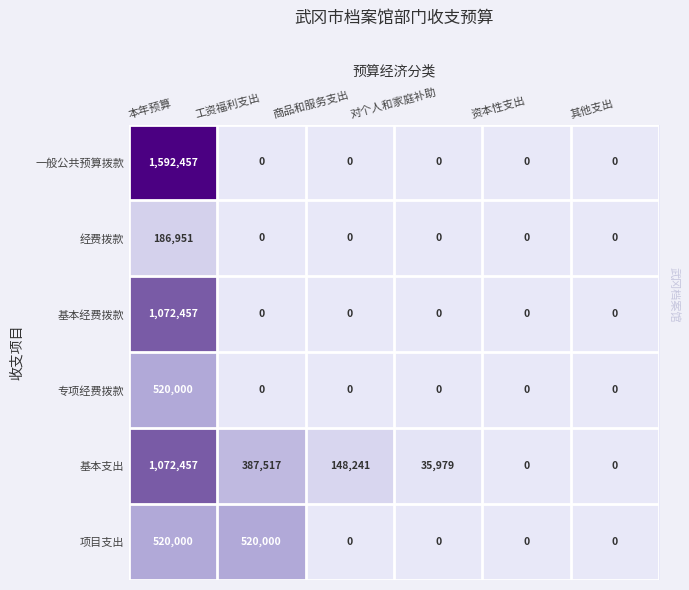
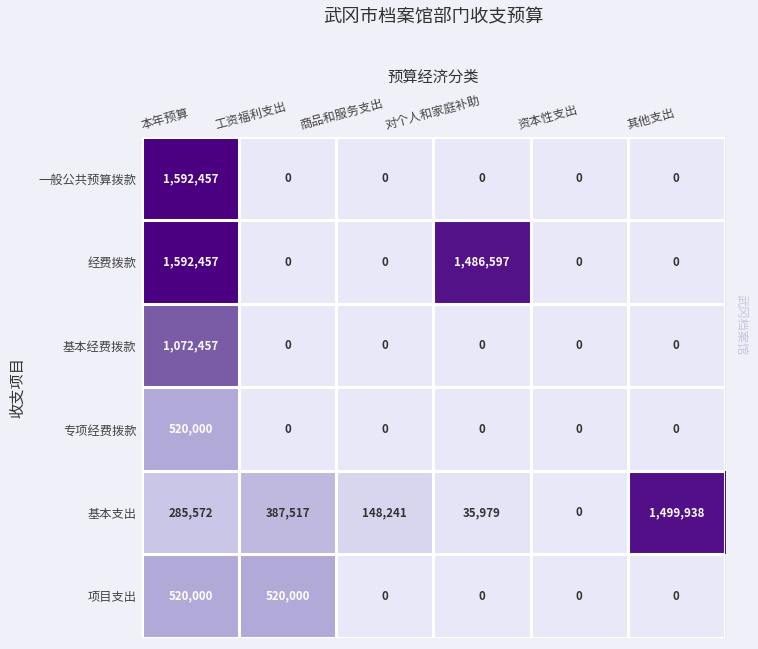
经费拨款, 本年预算: 186,951 -> 1,592,457
经费拨款, 对个人和家庭补助: 0 -> 1,486,597
基本支出, 本年预算: 1,072,457 -> 285,572
基本支出, 其他支出: 0 -> 1,499,938
